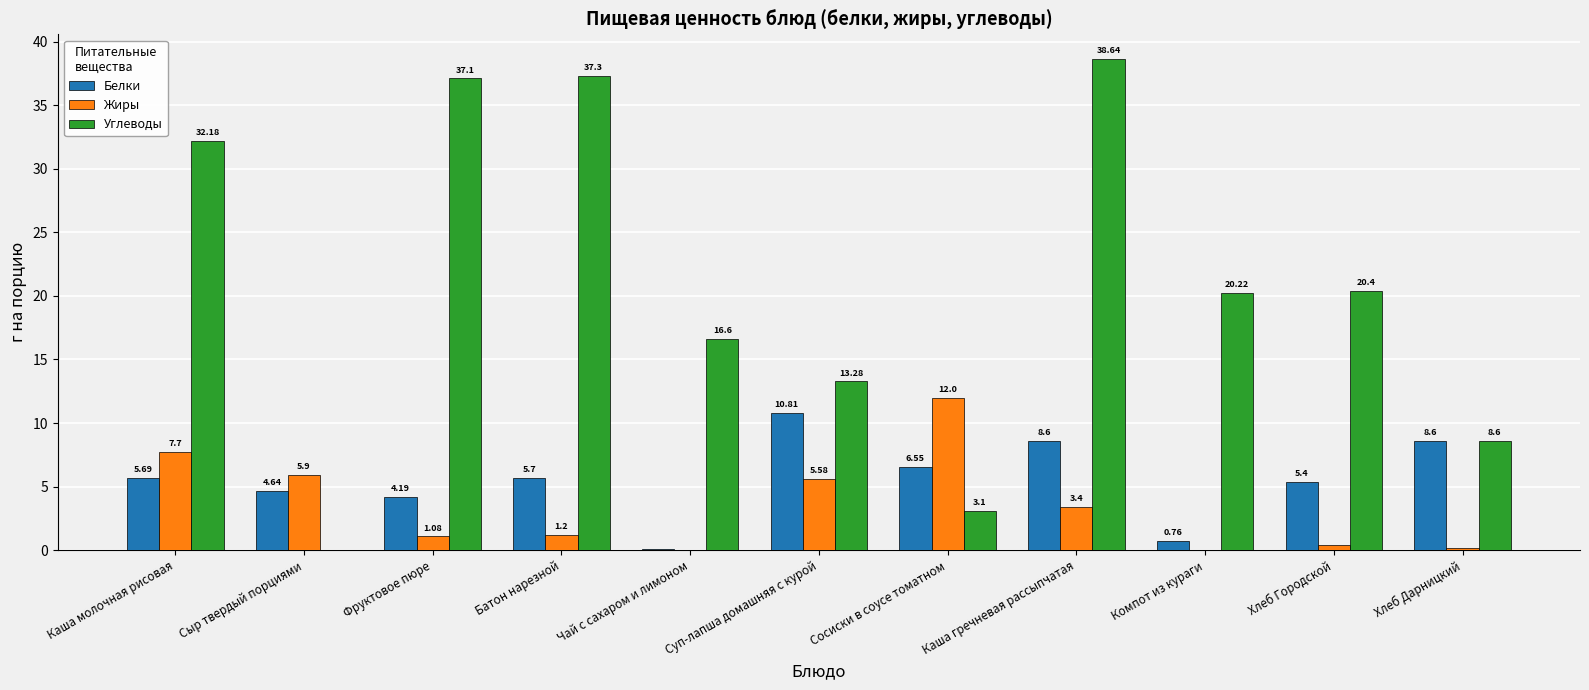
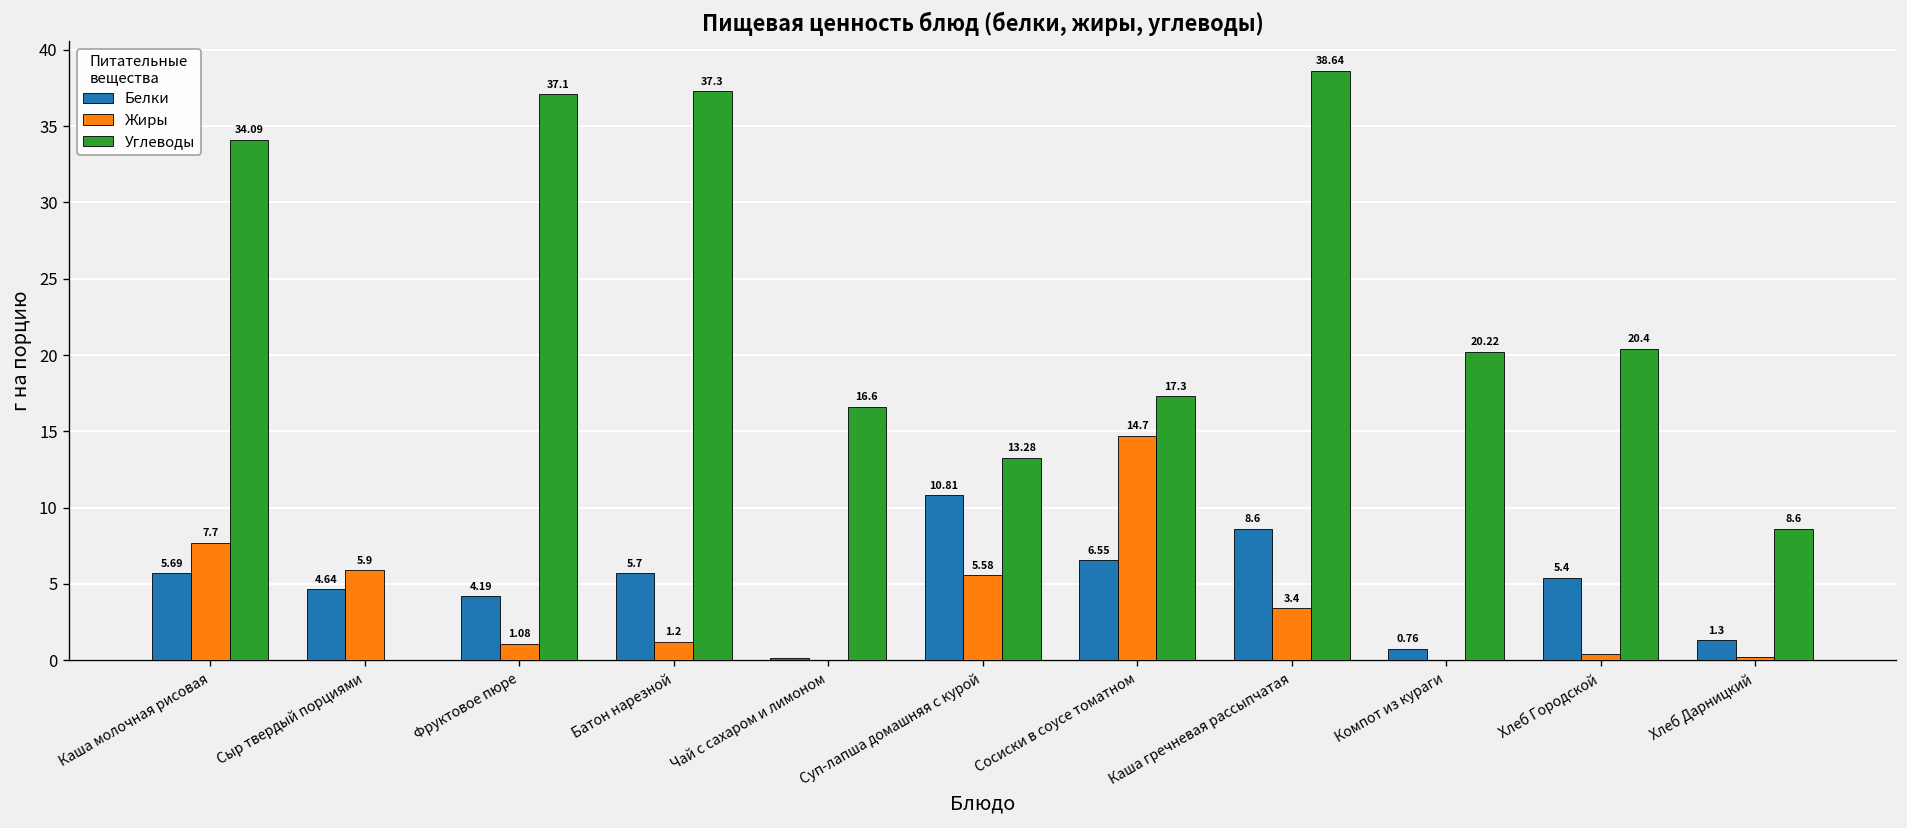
Углеводы, Каша молочная рисовая: 32.18 -> 34.09
Жиры, Сосиски в соусе томатном: 12.0 -> 14.7
Углеводы, Сосиски в соусе томатном: 3.1 -> 17.3
Белки, Хлеб Дарницкий: 8.6 -> 1.3
